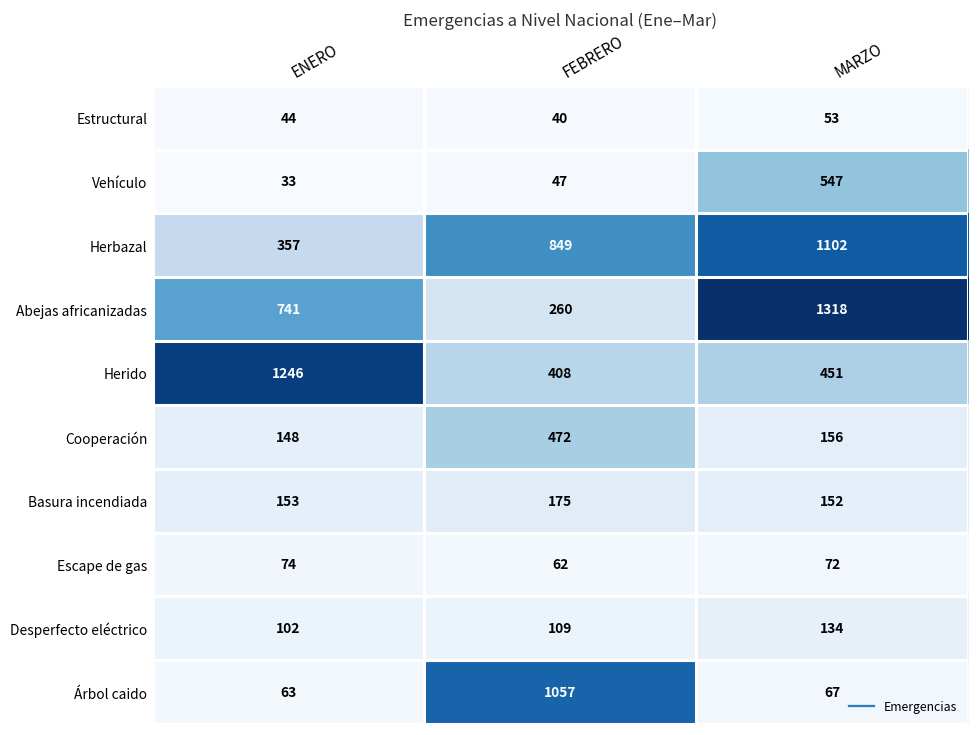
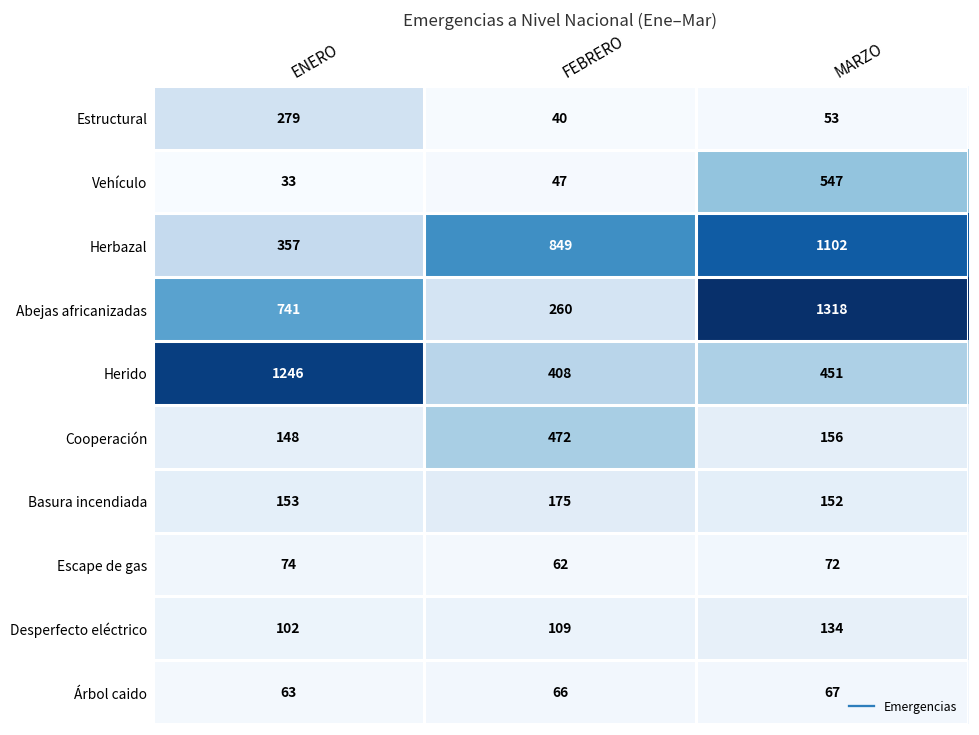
Estructural, ENERO: 44 -> 279
Árbol caido, FEBRERO: 1057 -> 66
